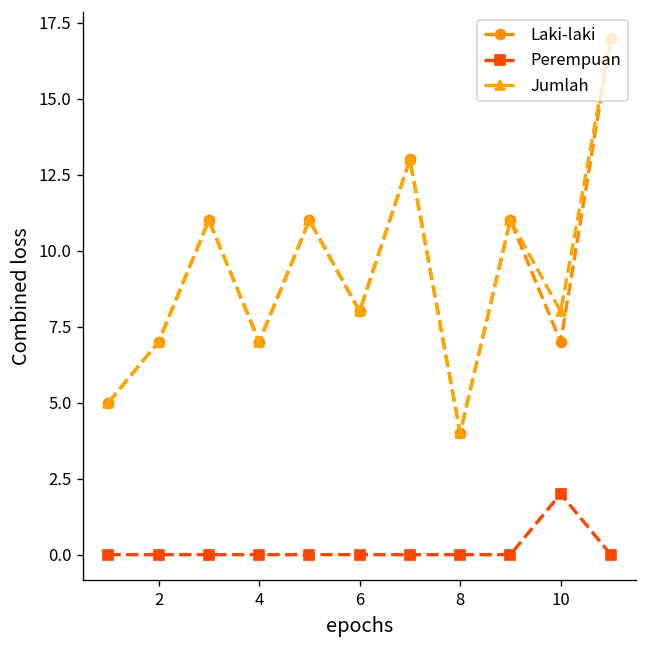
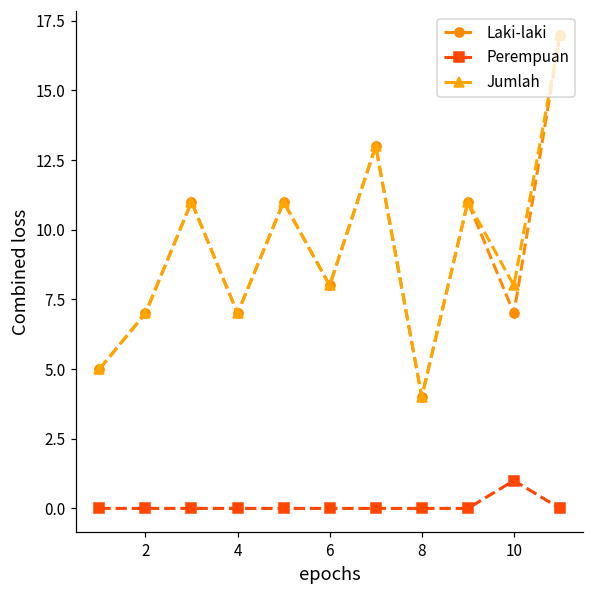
Perempuan, 10: 2 -> 1
